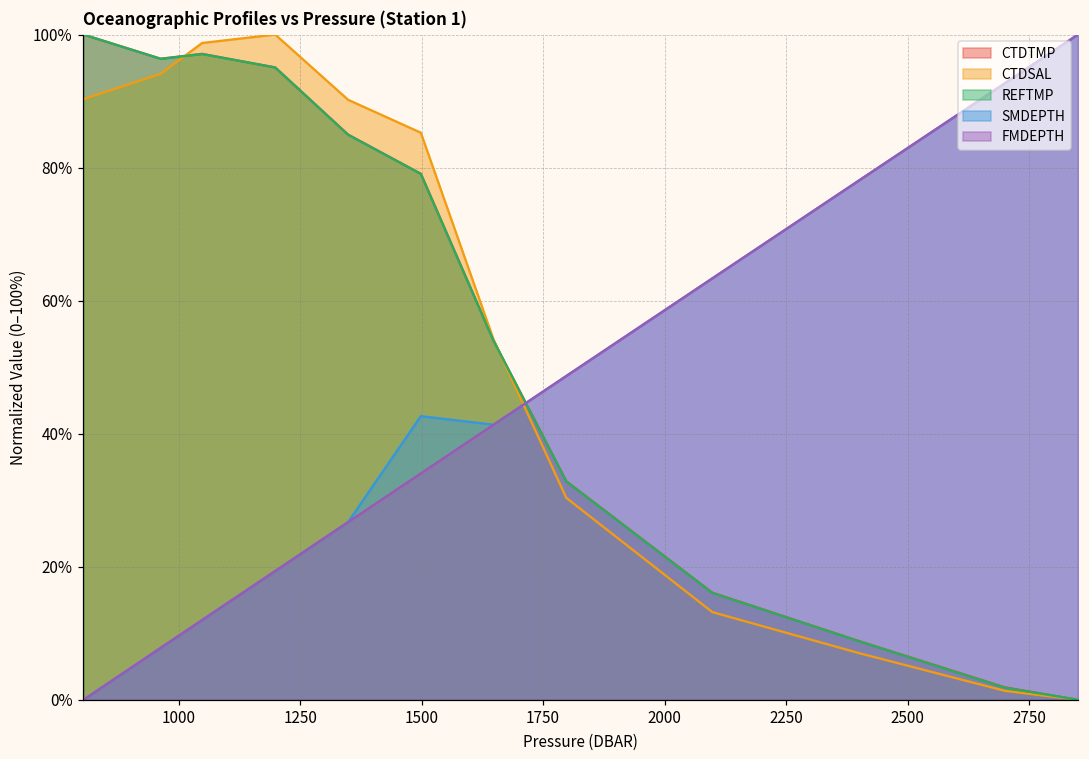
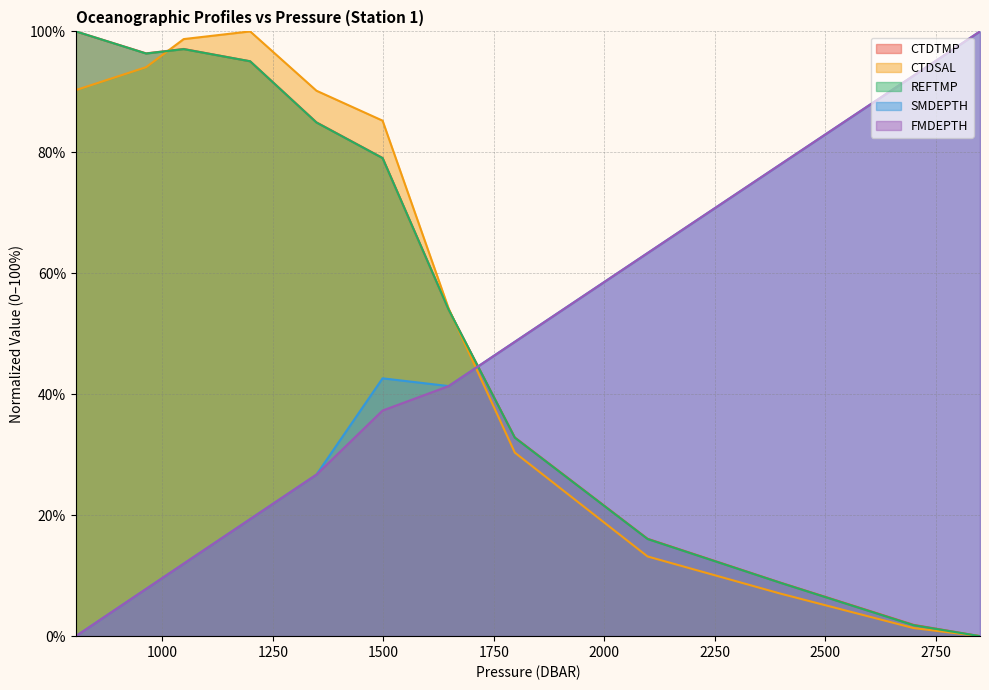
FMDEPTH, 1500: 34% -> 37%
